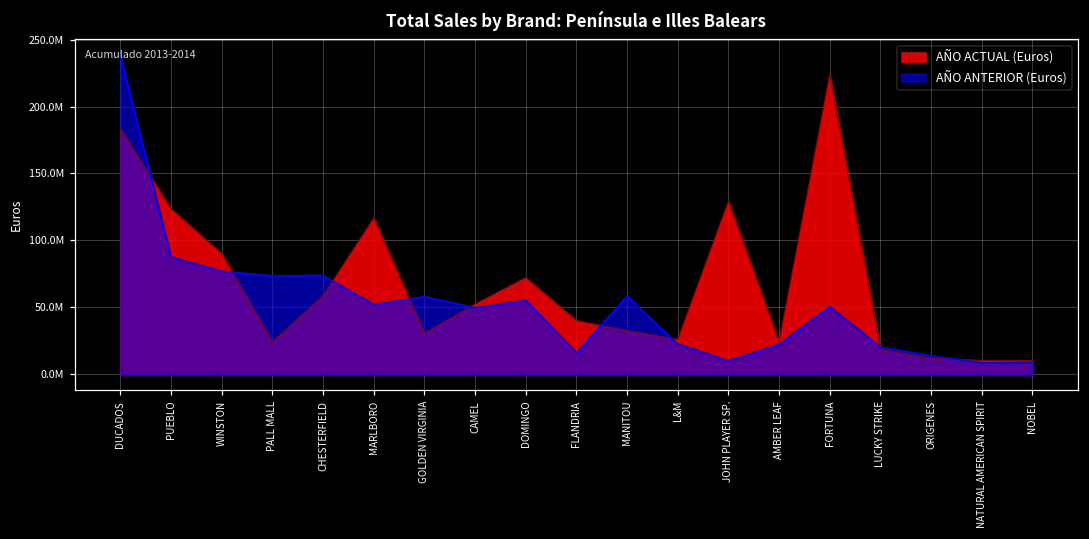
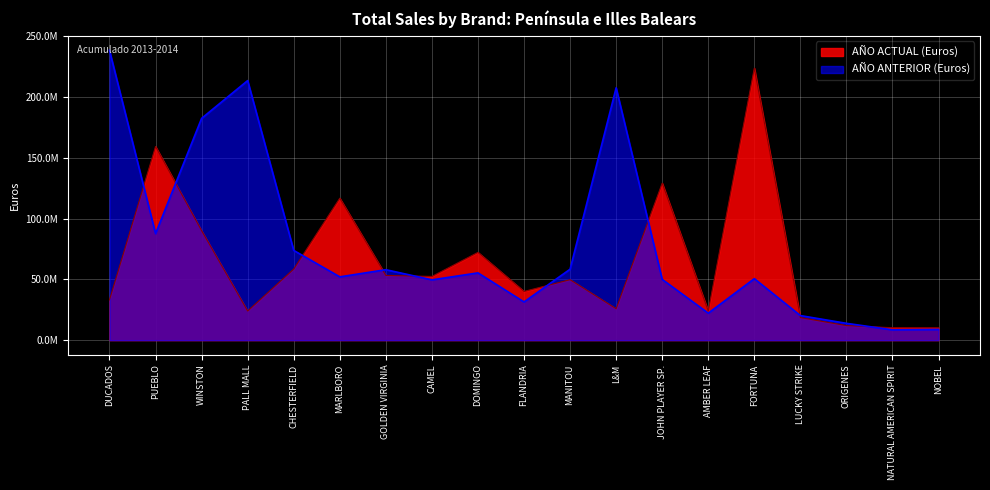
AÑO ACTUAL (Euros), DUCADOS: 183000000 -> 33000000
AÑO ACTUAL (Euros), PUEBLO: 124000000 -> 159000000
AÑO ANTERIOR (Euros), WINSTON: 77000000 -> 182000000
AÑO ANTERIOR (Euros), PALL MALL: 73000000 -> 213000000
AÑO ACTUAL (Euros), GOLDEN VIRGINIA: 30000000 -> 53000000
AÑO ANTERIOR (Euros), FLANDRIA: 16000000 -> 31000000
AÑO ACTUAL (Euros), MANITOU: 33000000 -> 50000000
AÑO ANTERIOR (Euros), L&M: 22000000 -> 207000000
AÑO ANTERIOR (Euros), JOHN PLAYER SP.: 10000000 -> 50000000
